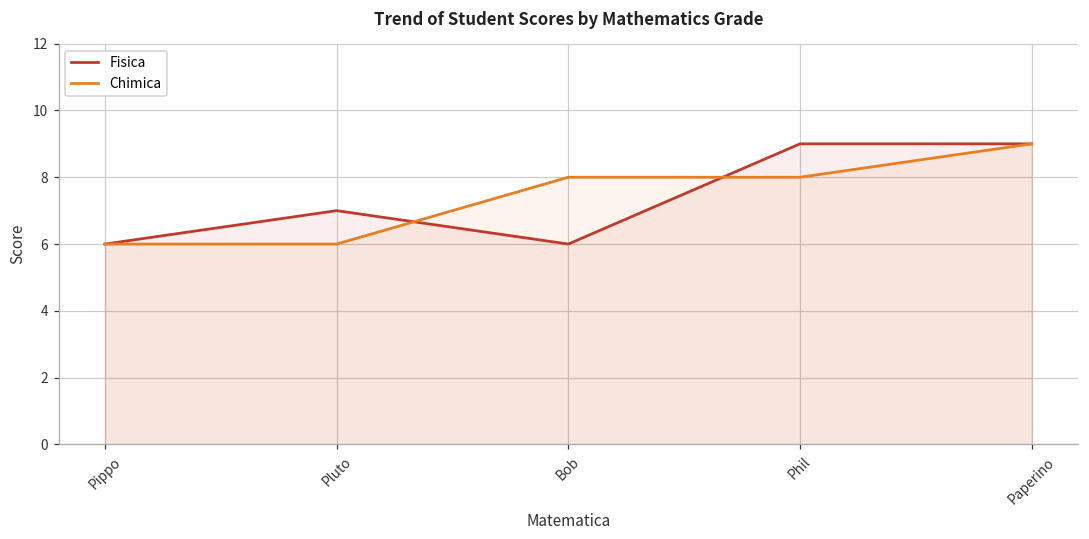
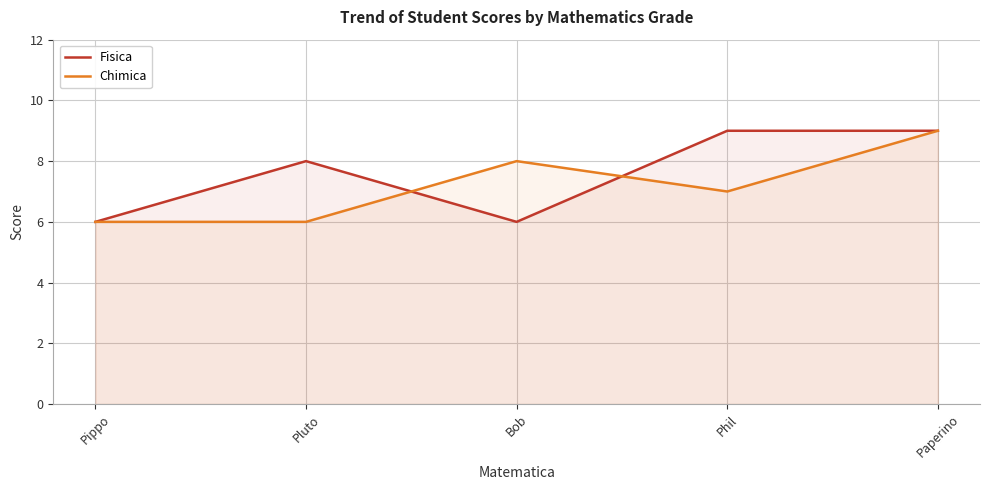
Fisica, Pluto: 7 -> 8
Chimica, Phil: 8 -> 7
